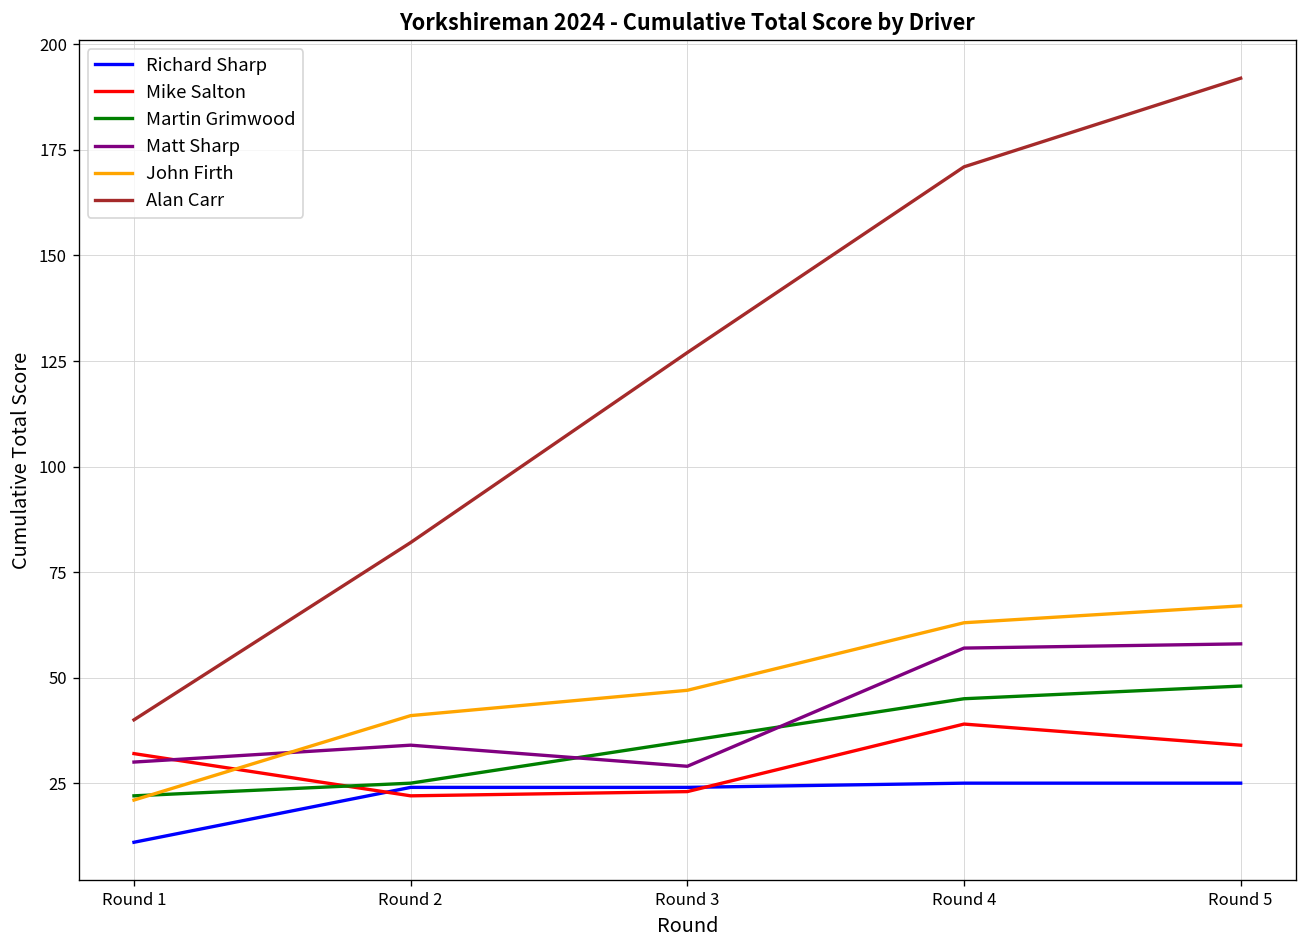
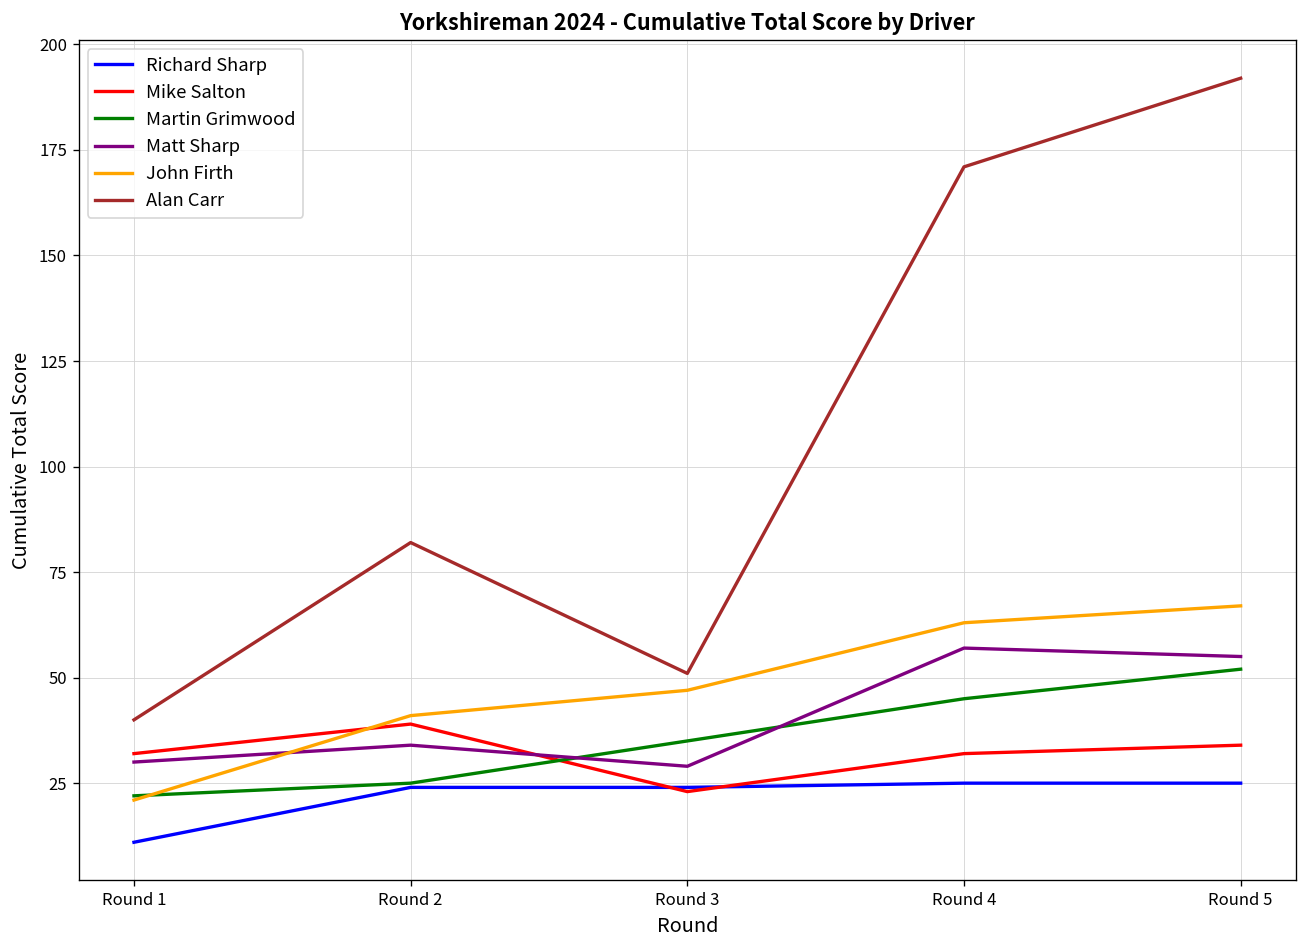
Mike Salton, Round 2: 22 -> 39
Alan Carr, Round 3: 127 -> 51
Mike Salton, Round 4: 39 -> 32
Martin Grimwood, Round 5: 48 -> 52
Matt Sharp, Round 5: 58 -> 55
